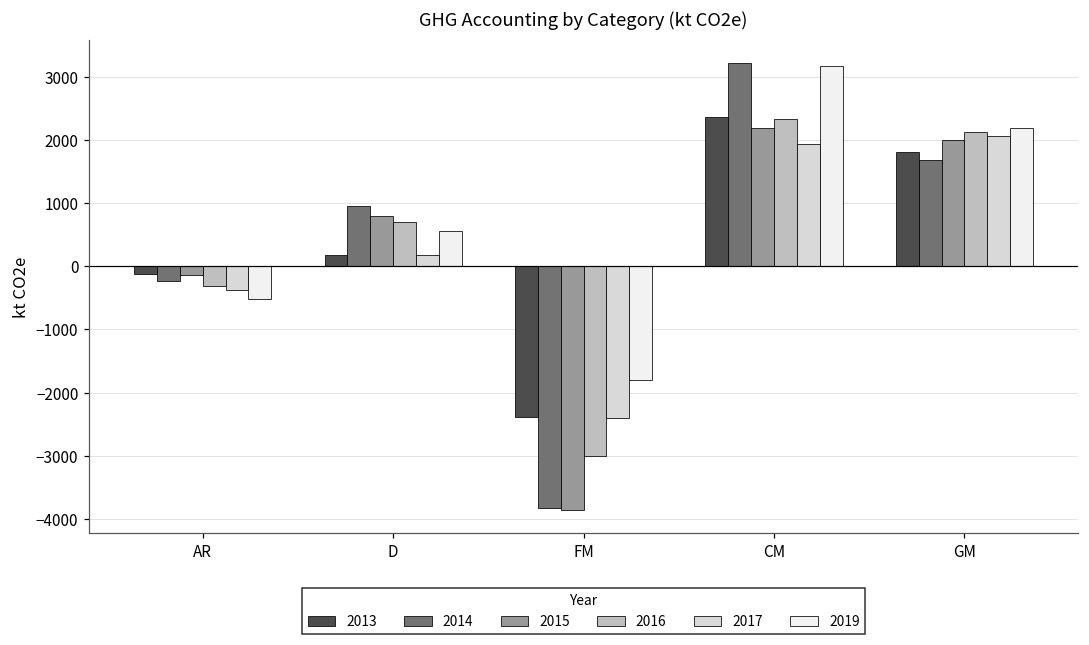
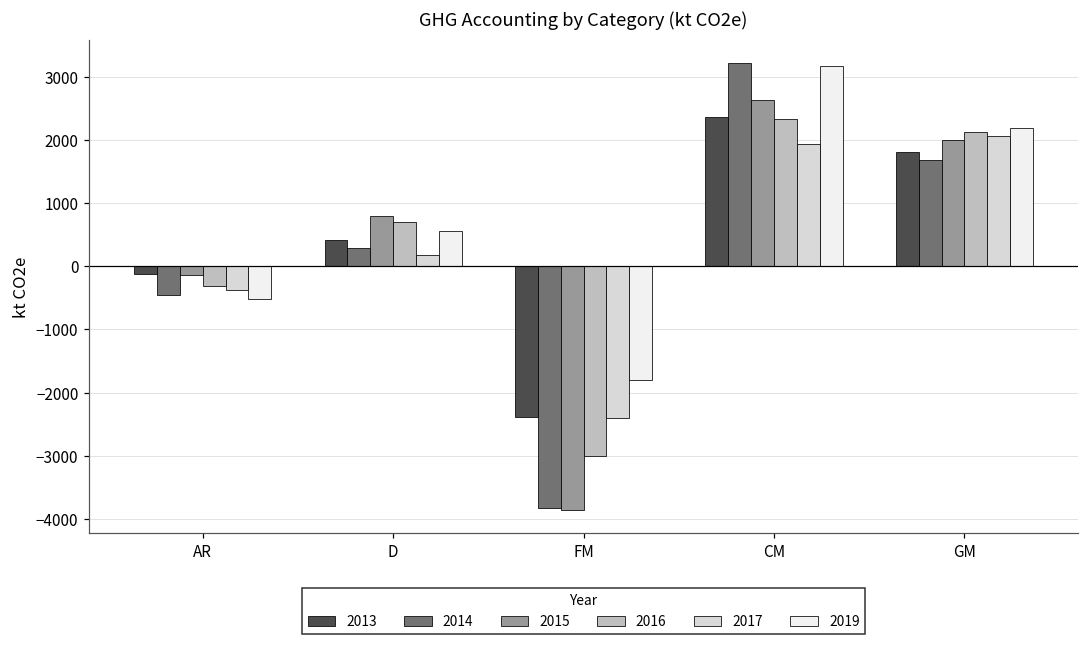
2014, AR: -200 -> -500
2013, D: 200 -> 400
2014, D: 900 -> 300
2015, CM: 2200 -> 2600
